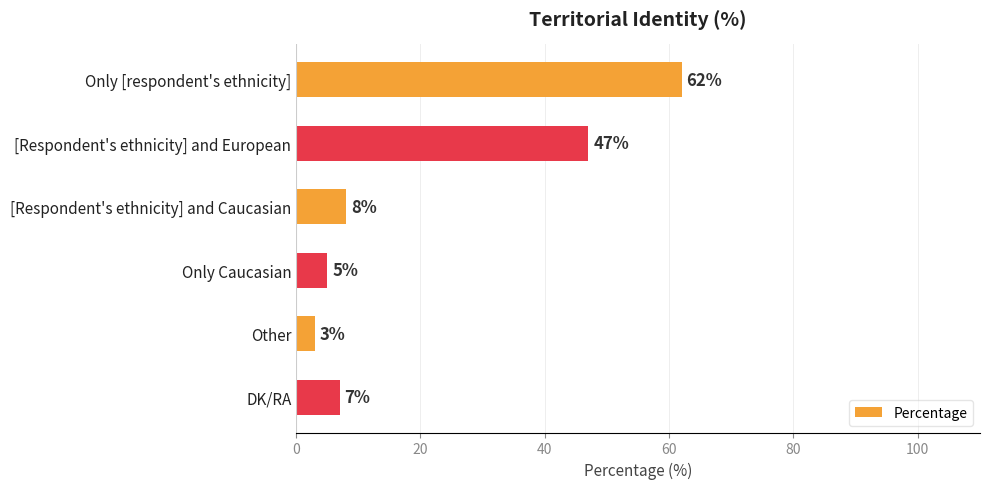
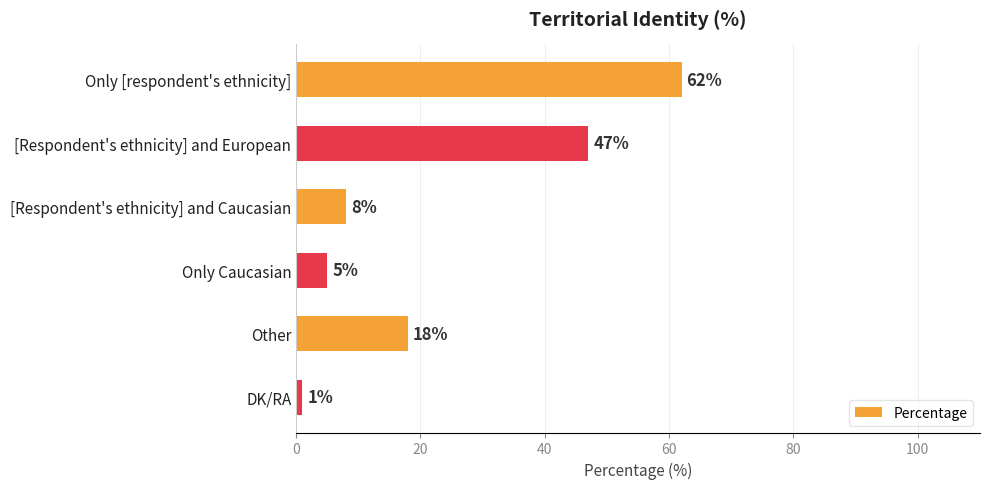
Other: 3% -> 18%
DK/RA: 7% -> 1%
